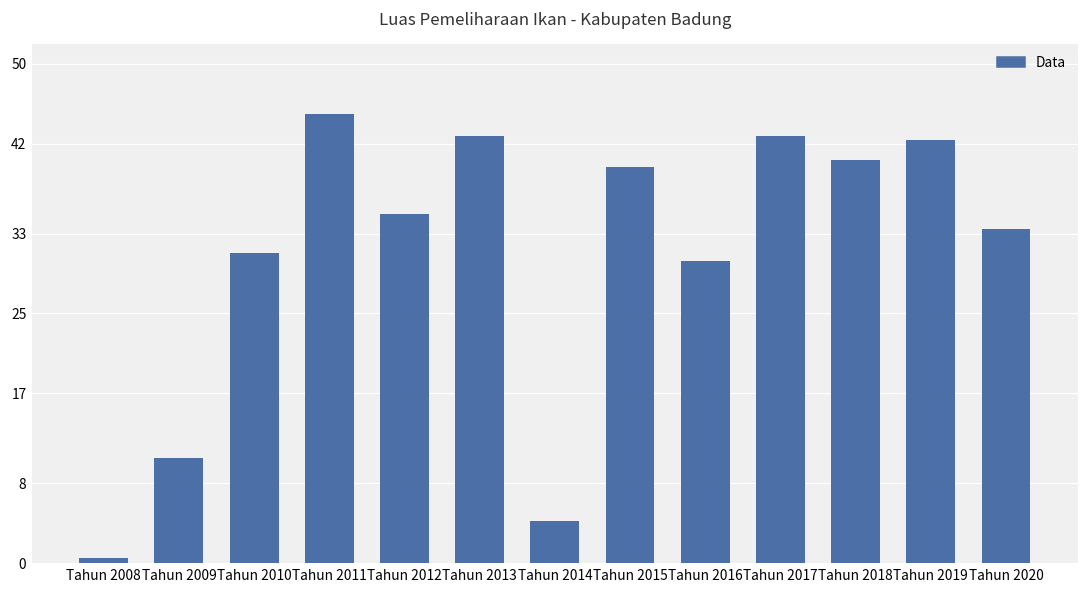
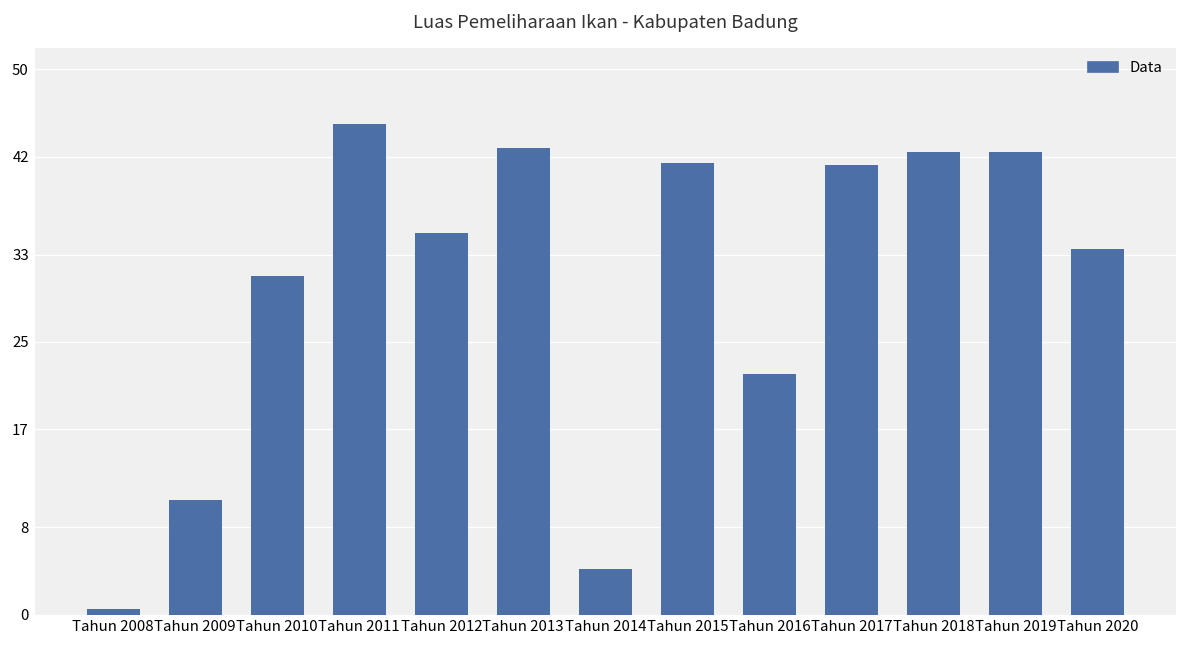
Tahun 2015: 40 -> 41
Tahun 2016: 30 -> 22
Tahun 2017: 43 -> 41
Tahun 2018: 40 -> 42
